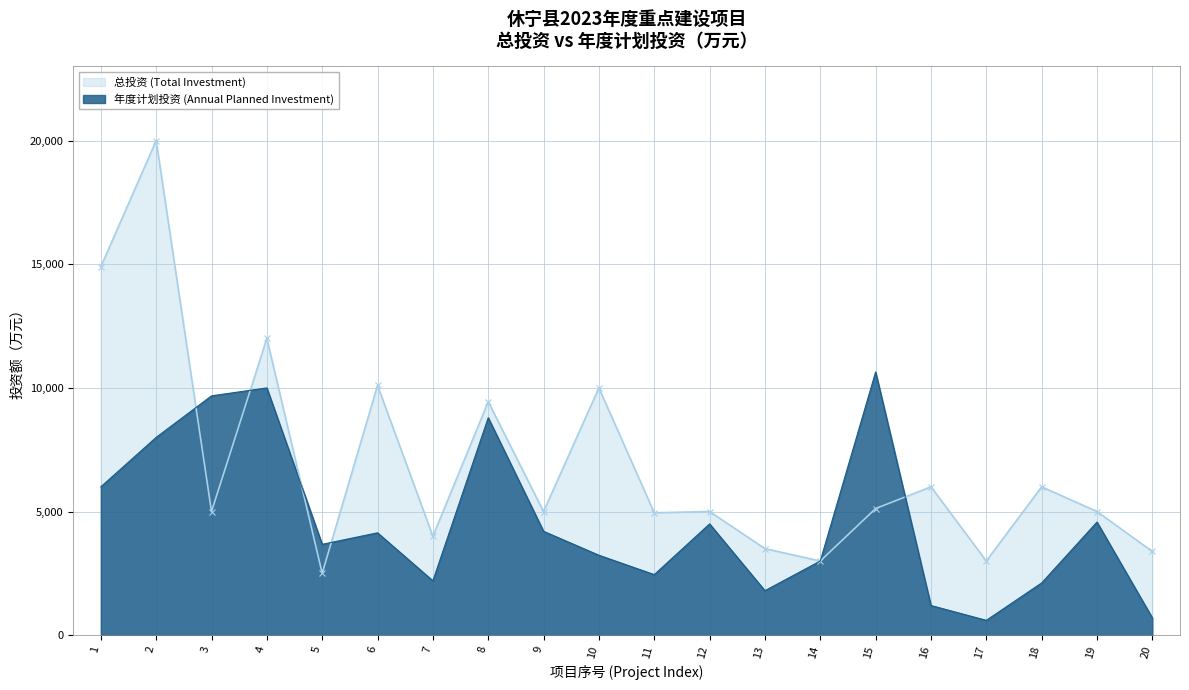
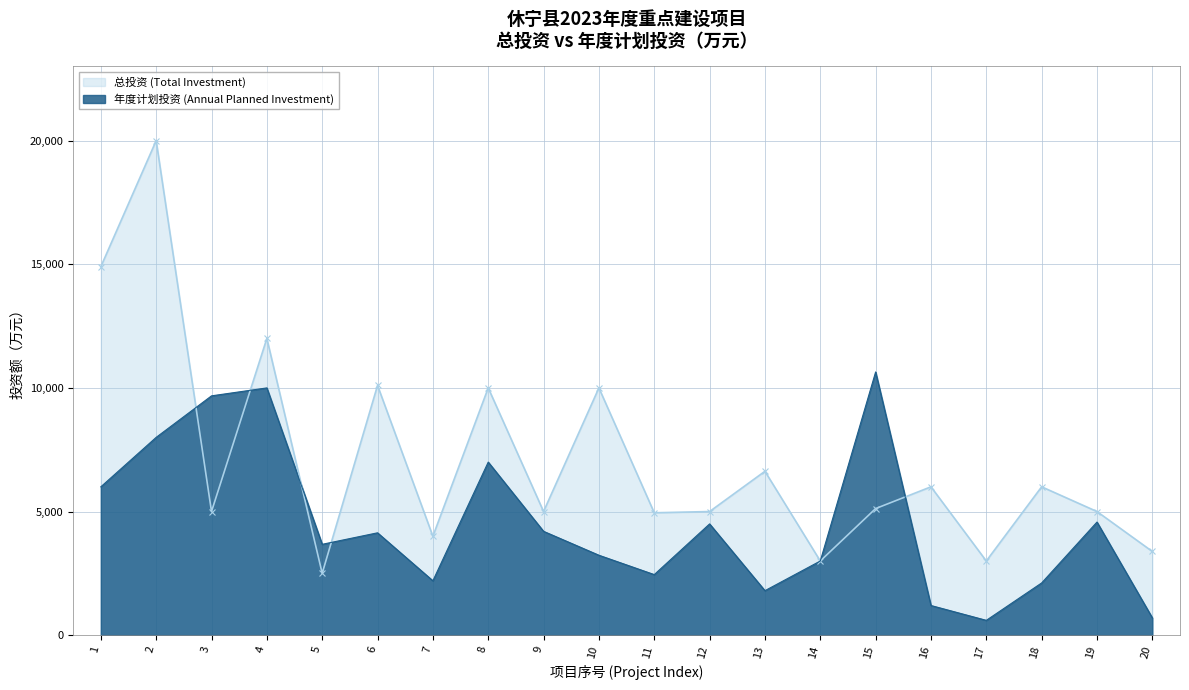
总投资 (Total Investment), 8: 9,400 -> 10,000
年度计划投资 (Annual Planned Investment), 8: 8,800 -> 7,000
总投资 (Total Investment), 13: 3,500 -> 6,600
